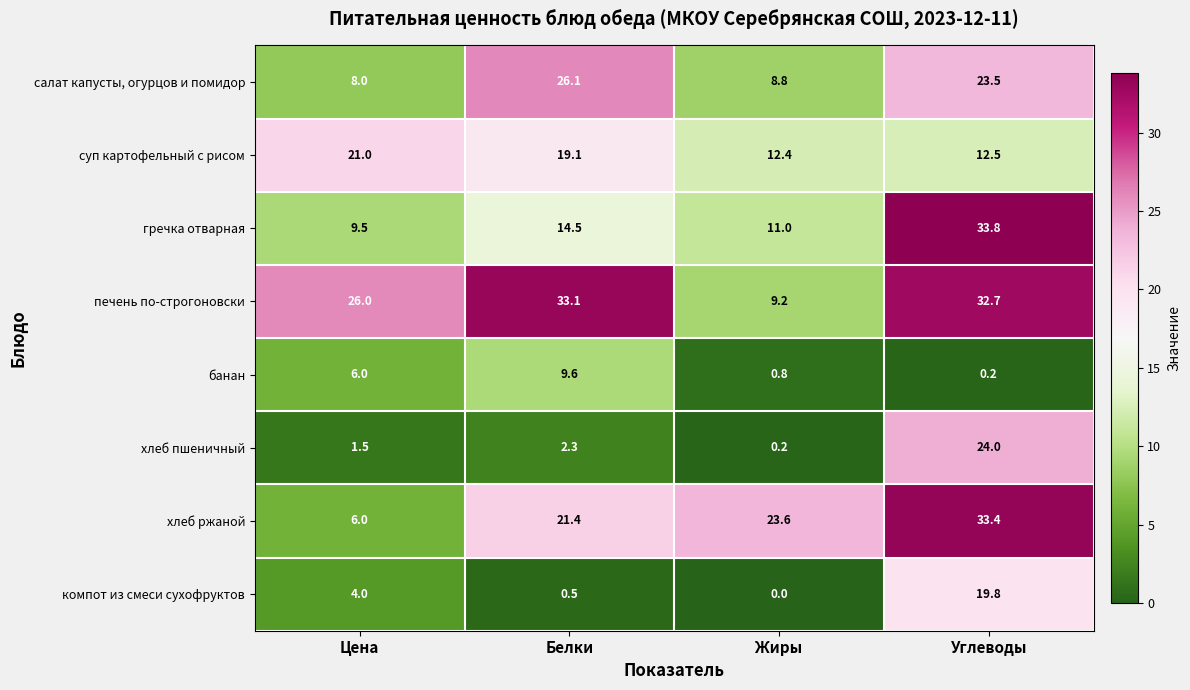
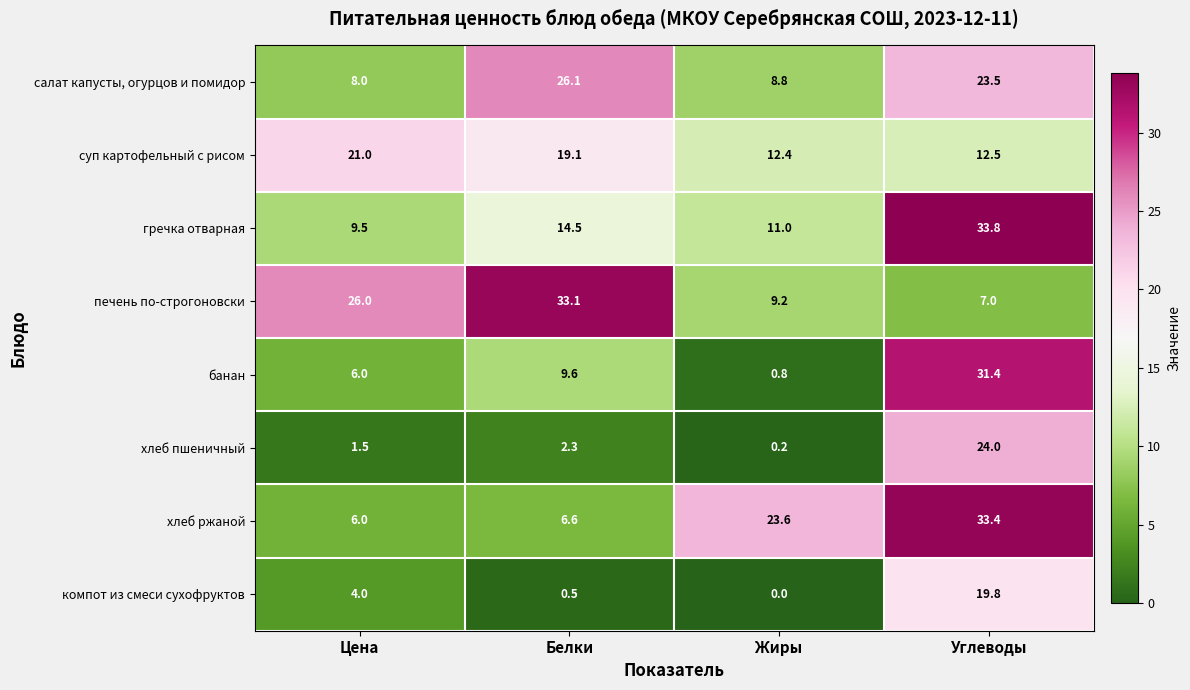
печень по-строгоновски, Углеводы: 32.7 -> 7.0
банан, Углеводы: 0.2 -> 31.4
хлеб ржаной, Белки: 21.4 -> 6.6
